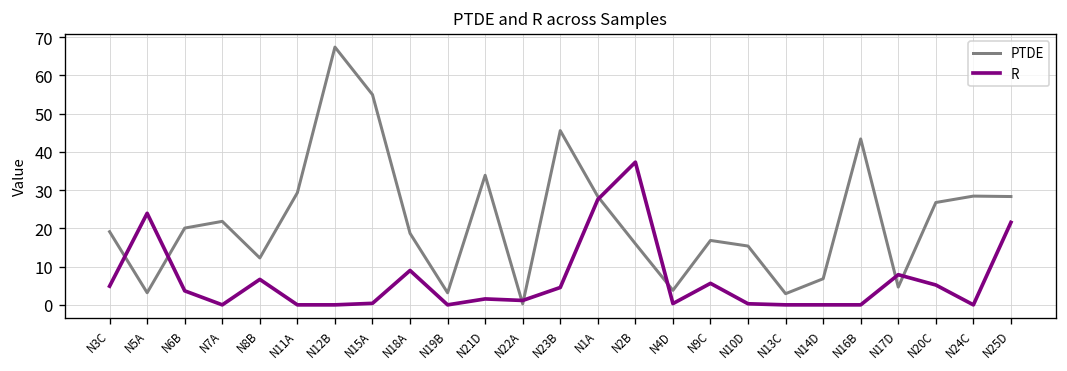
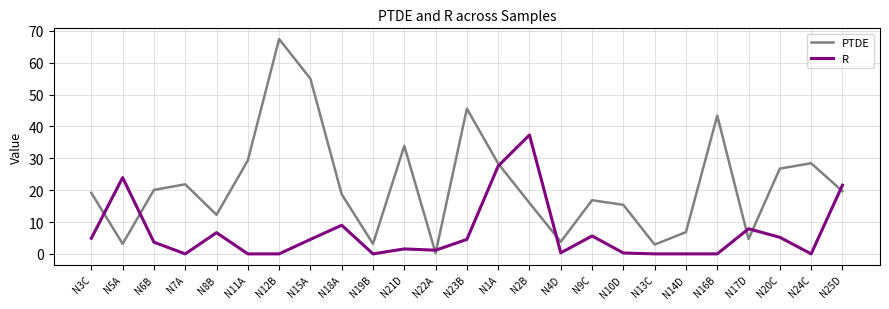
R, N15A: 0 -> 5
PTDE, N25D: 28 -> 20
